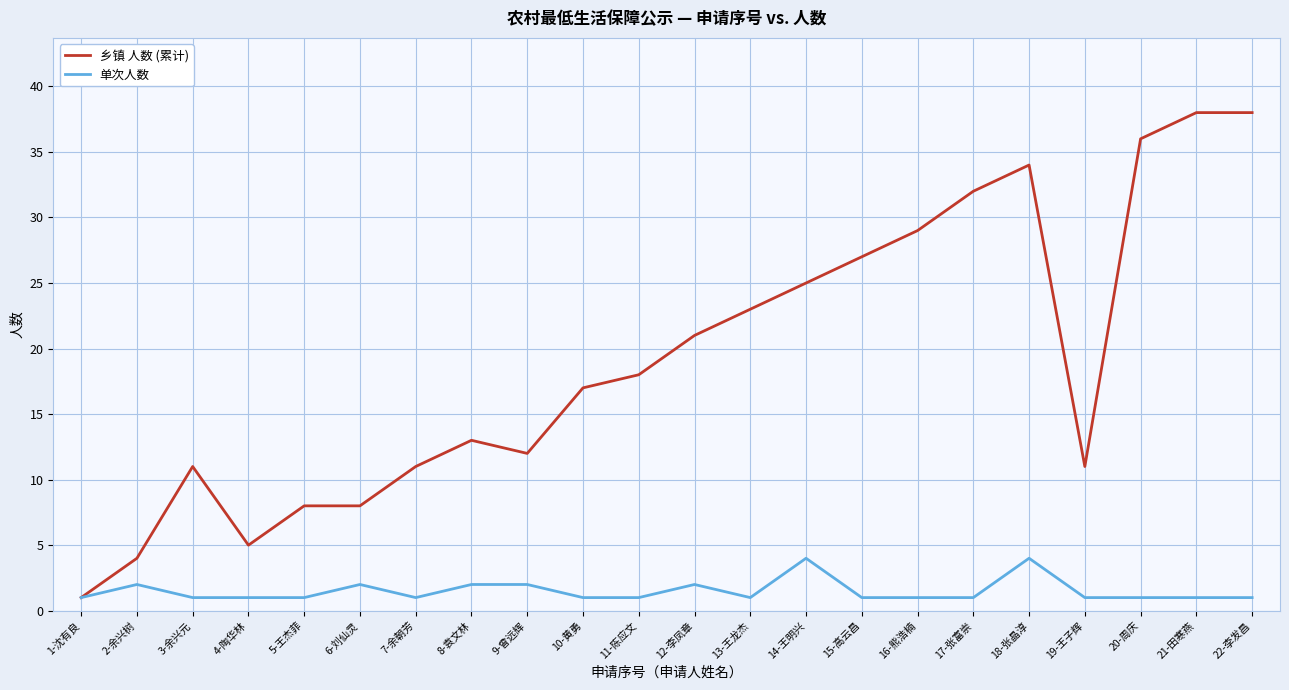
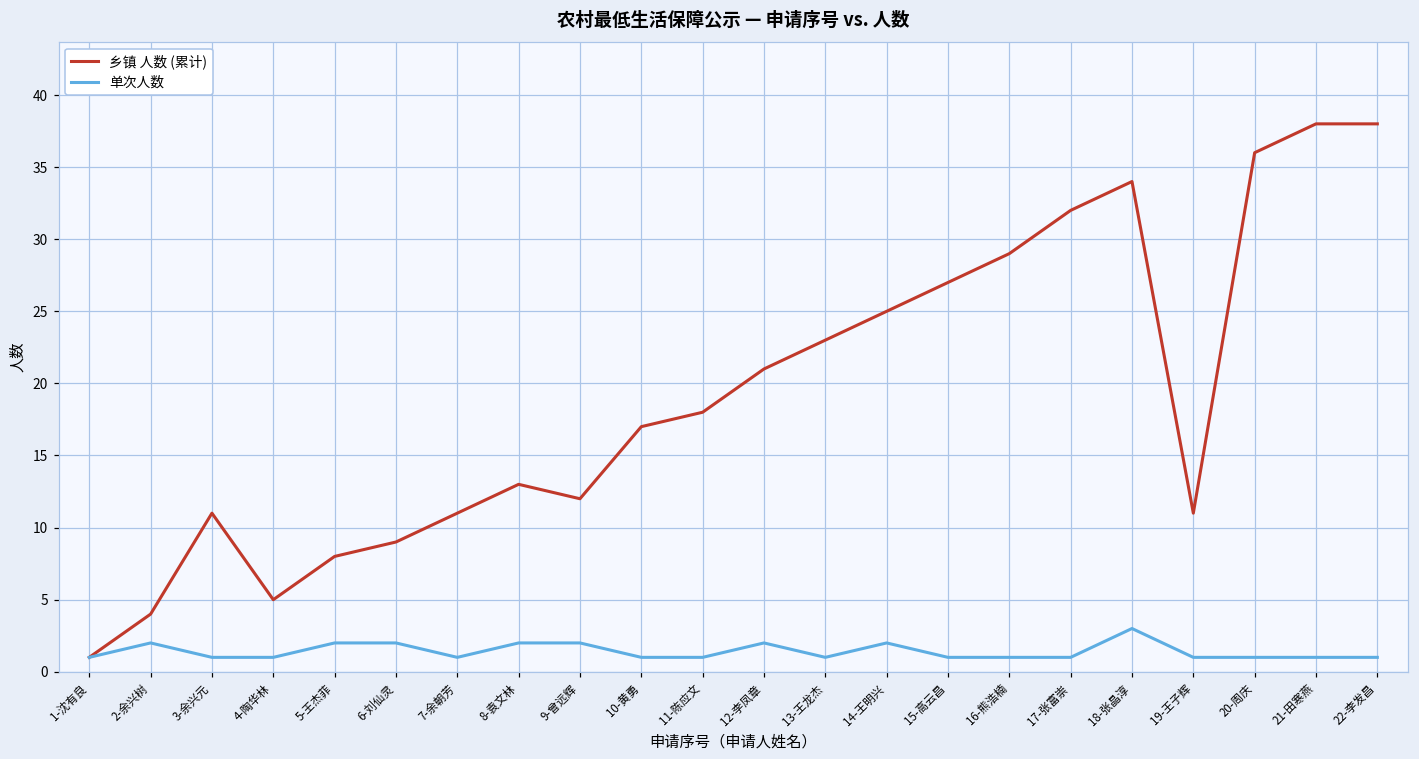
单次人数, 5-王杰菲: 1 -> 2
乡镇 人数 (累计), 6-刘仙灵: 8 -> 9
单次人数, 14-王明兴: 4 -> 2
单次人数, 18-张晶淳: 4 -> 3
